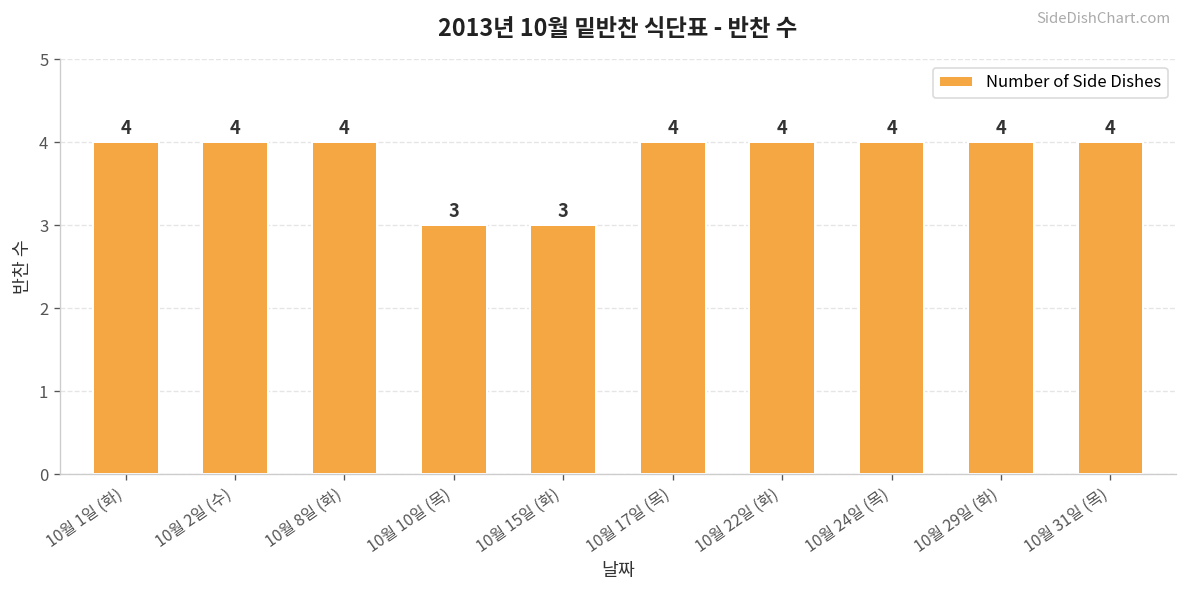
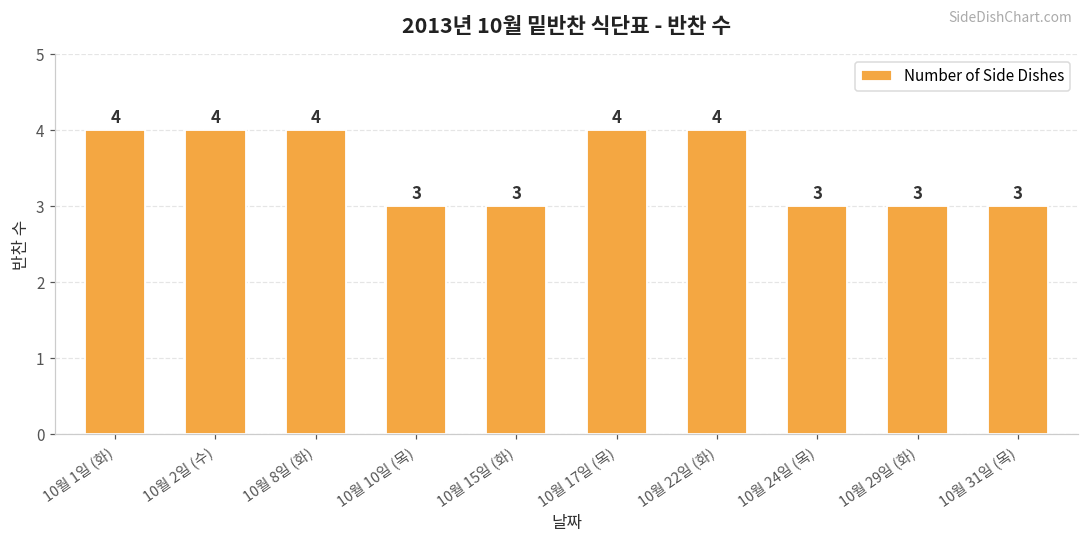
10월 24일 (목): 4 -> 3
10월 29일 (화): 4 -> 3
10월 31일 (목): 4 -> 3
